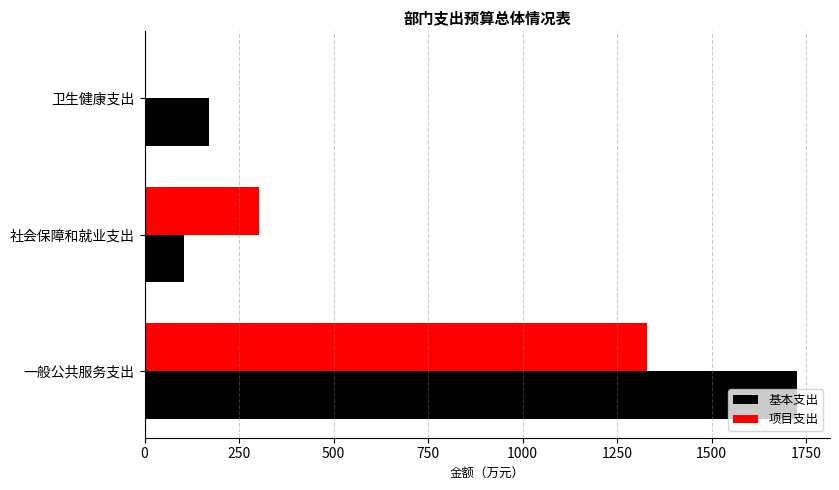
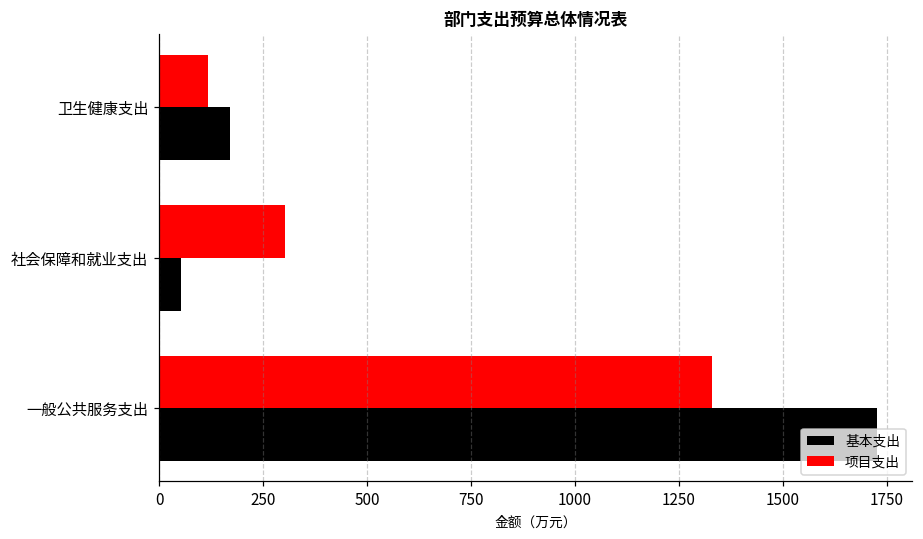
项目支出, 卫生健康支出: 0 -> 120
基本支出, 社会保障和就业支出: 100 -> 50
